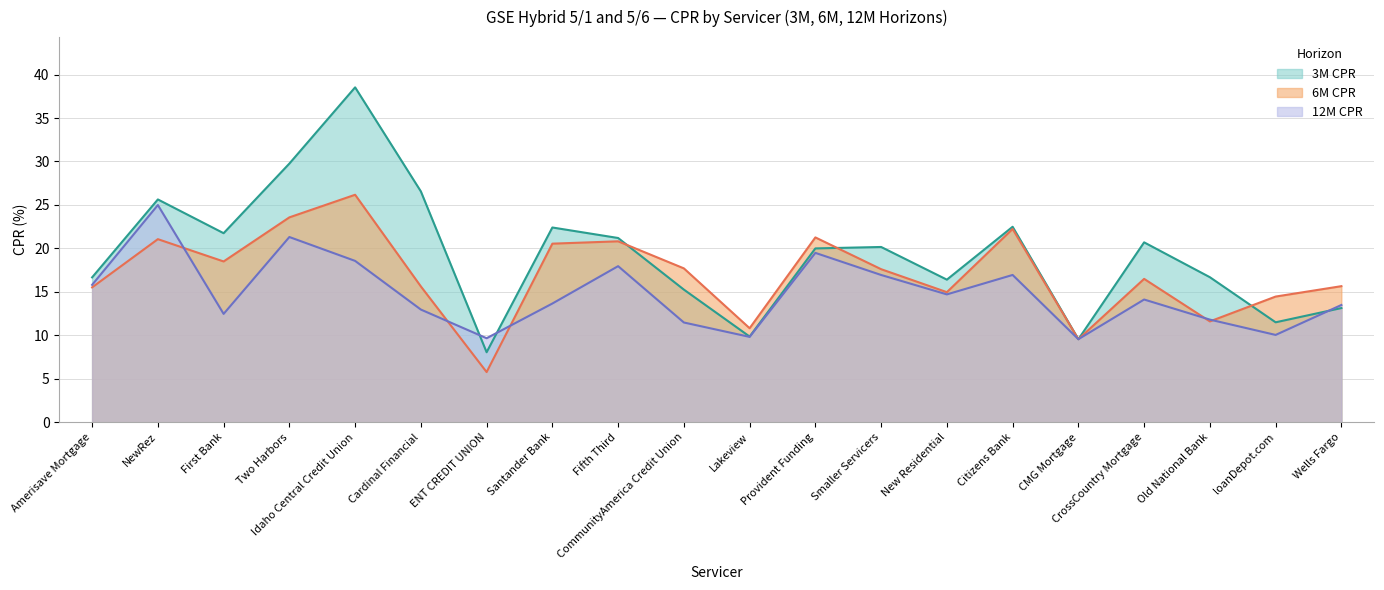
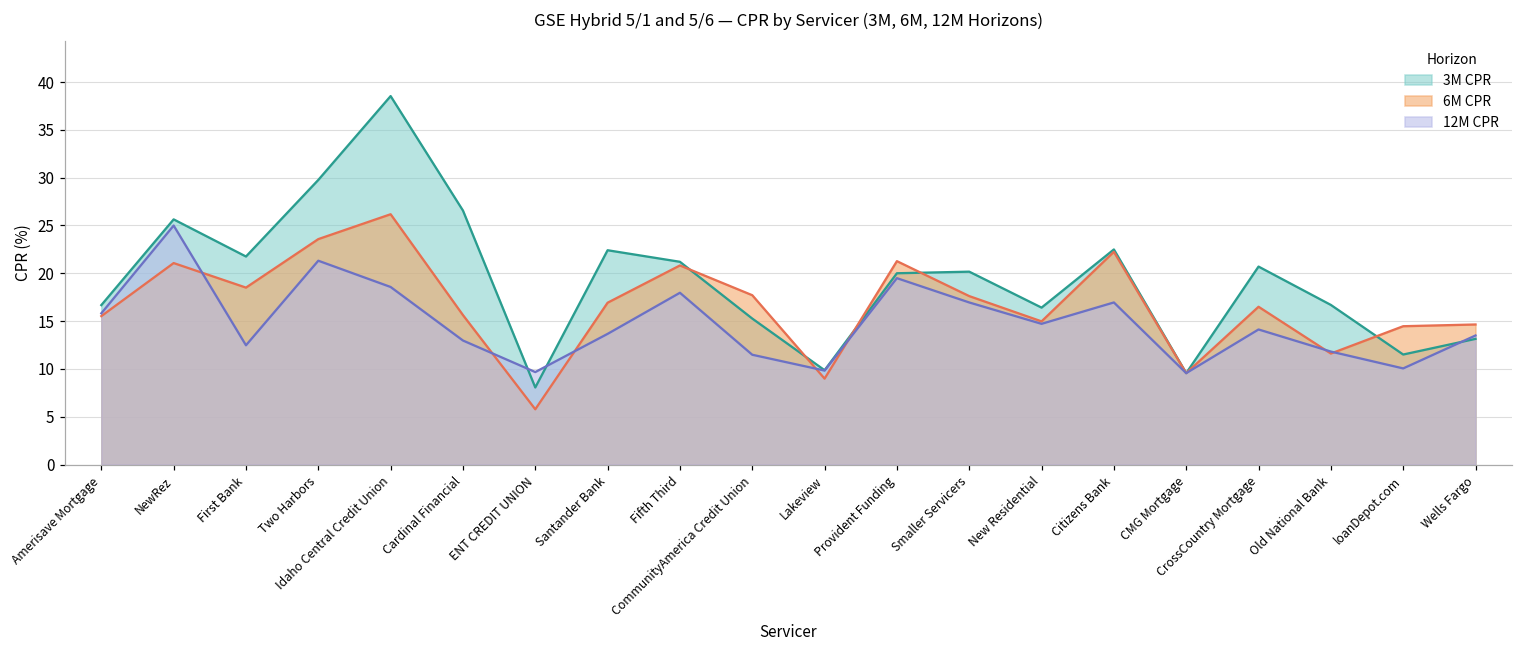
6M CPR, Santander Bank: 21 -> 17
6M CPR, Lakeview: 11 -> 9
6M CPR, Wells Fargo: 16 -> 15
